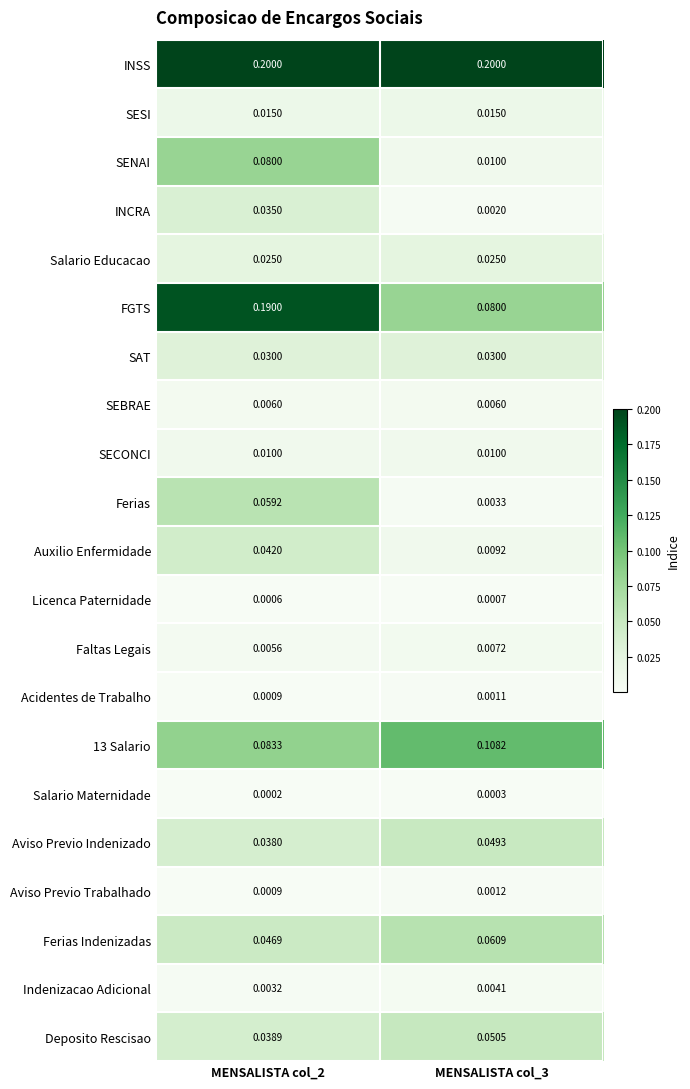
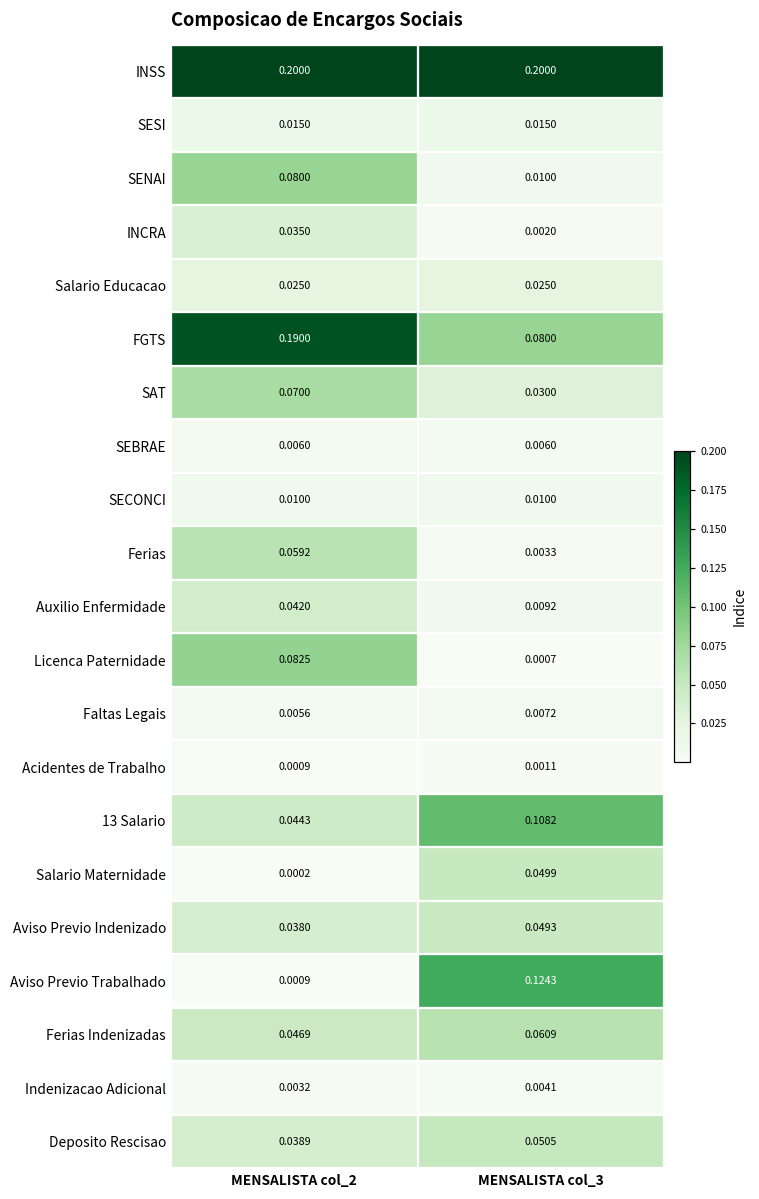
SAT, MENSALISTA col_2: 0.0300 -> 0.0700
Licenca Paternidade, MENSALISTA col_2: 0.0006 -> 0.0825
13 Salario, MENSALISTA col_2: 0.0833 -> 0.0443
Salario Maternidade, MENSALISTA col_3: 0.0003 -> 0.0499
Aviso Previo Trabalhado, MENSALISTA col_3: 0.0012 -> 0.1243
